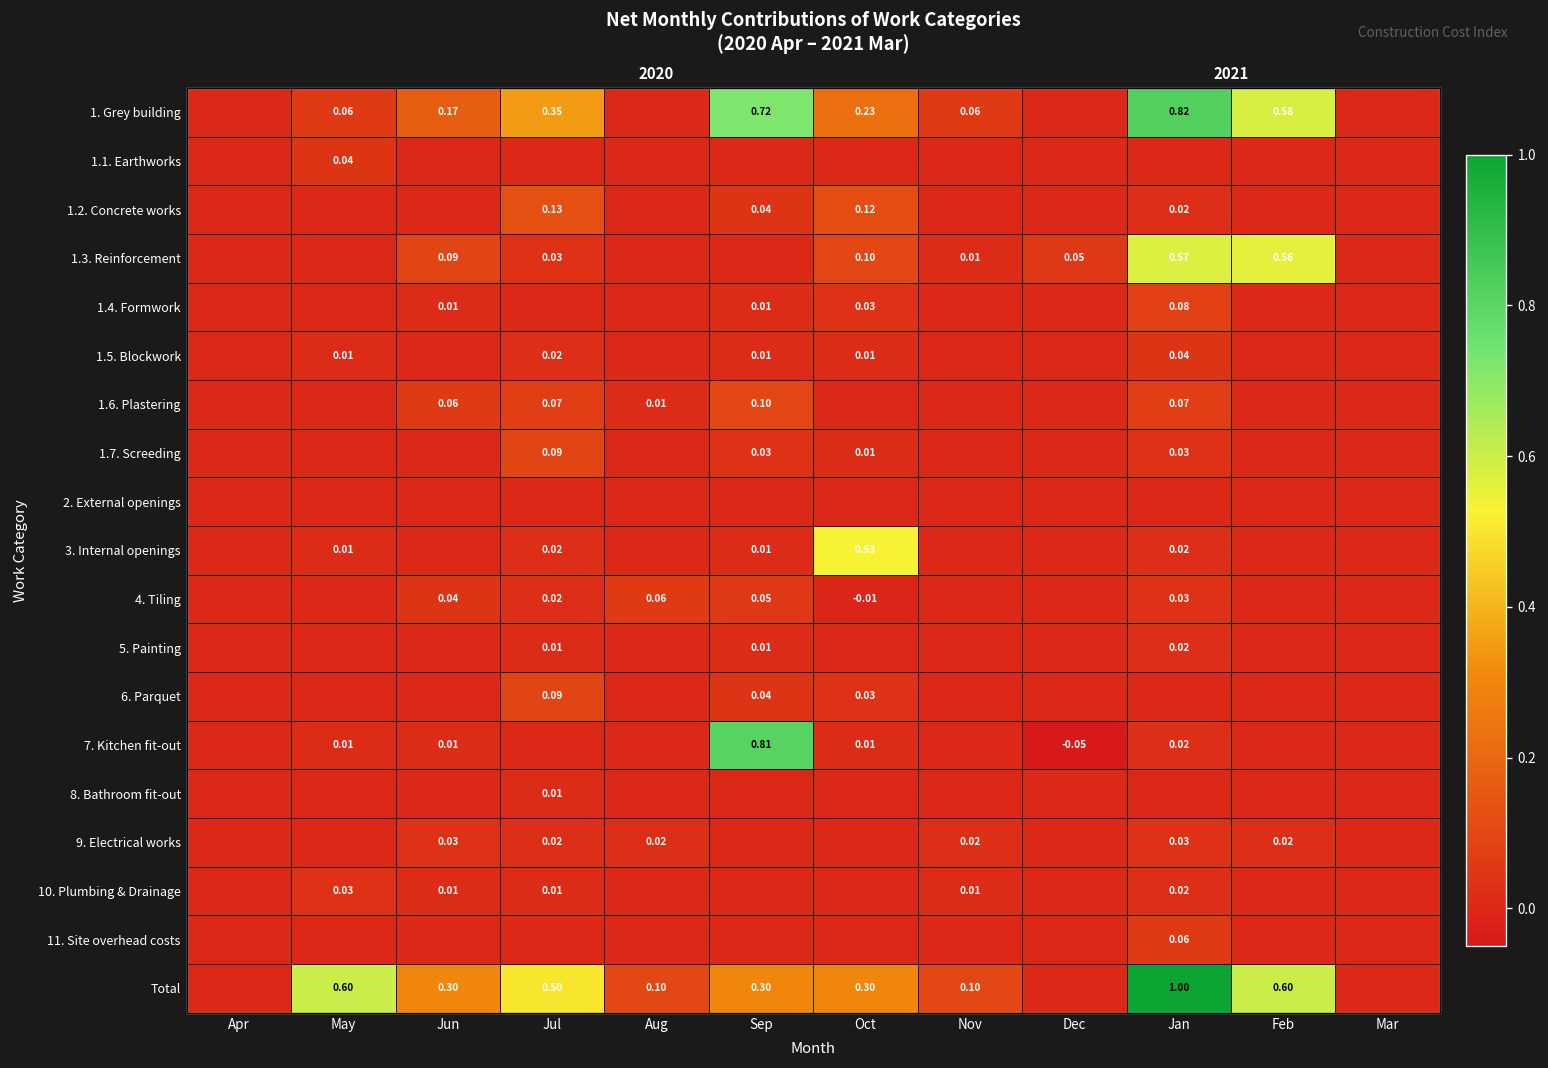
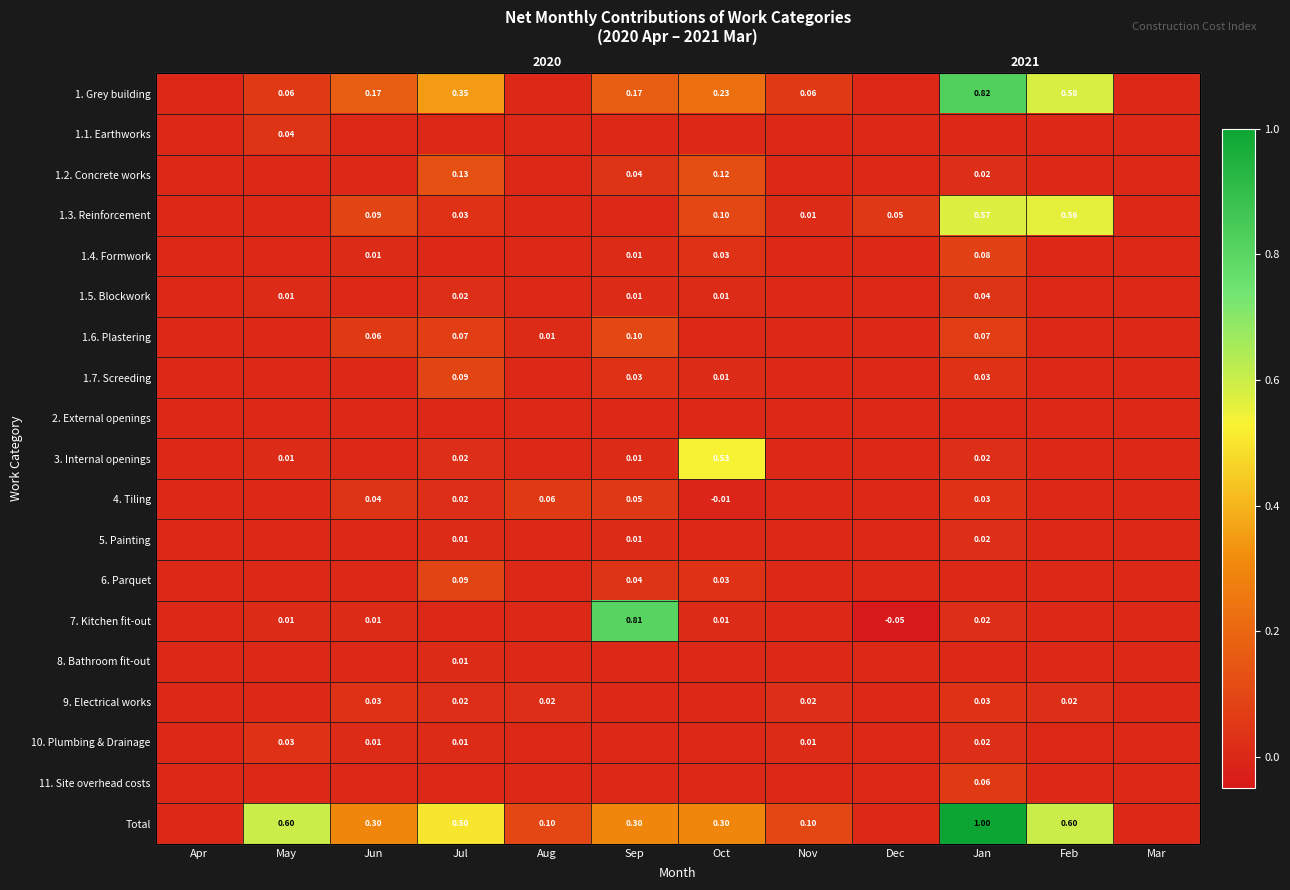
1. Grey building, Sep: 0.72 -> 0.17
